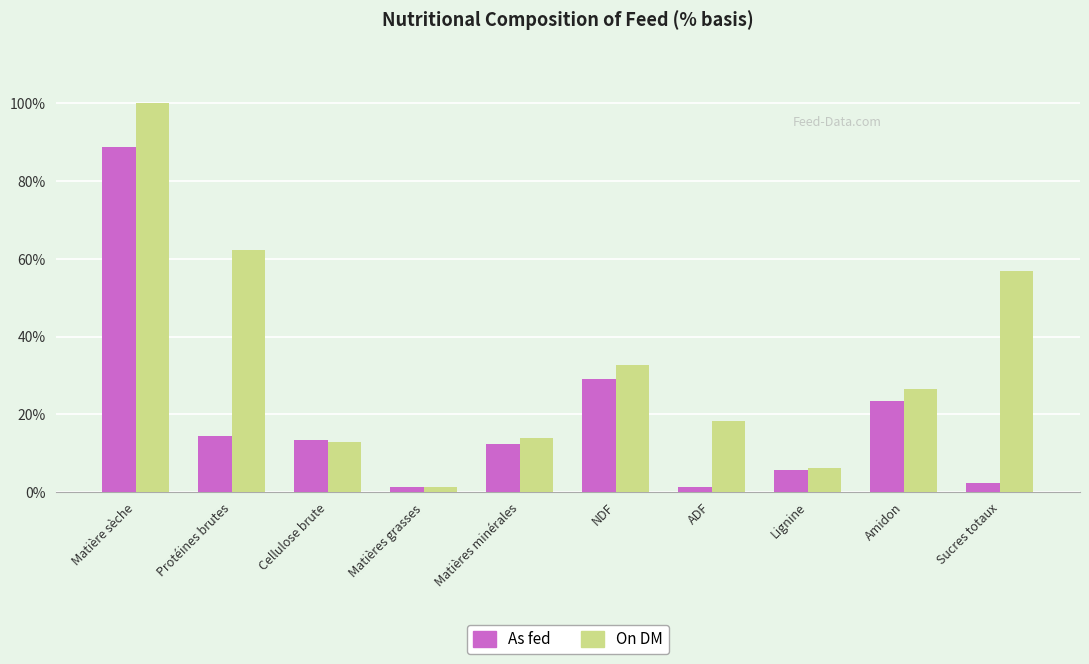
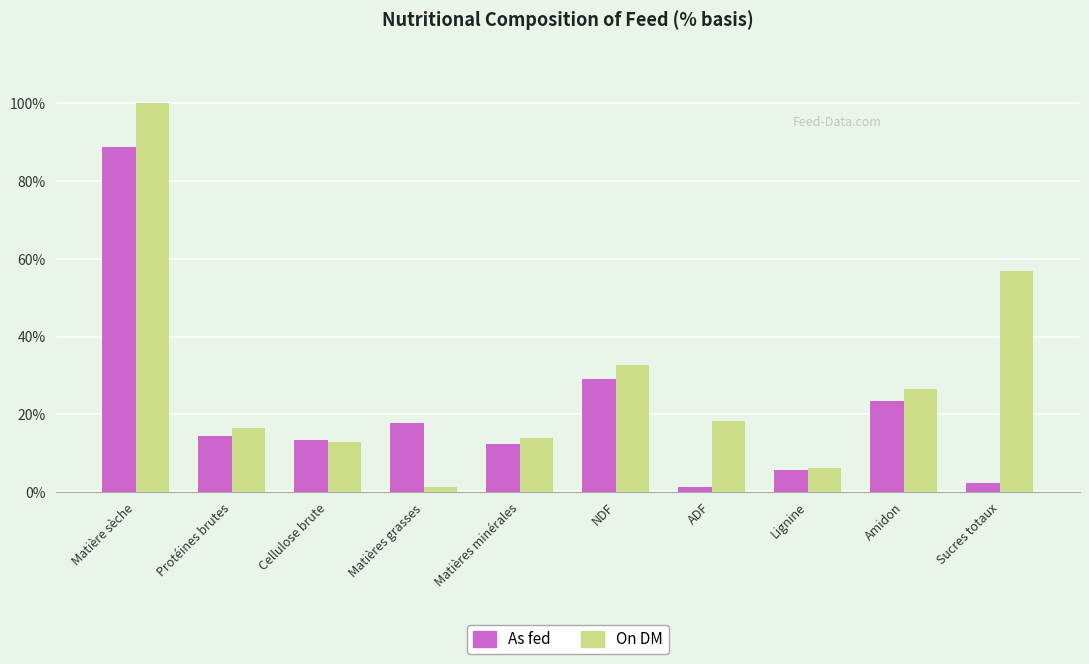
On DM, Protéines brutes: 62% -> 16%
As fed, Matières grasses: 1% -> 18%
